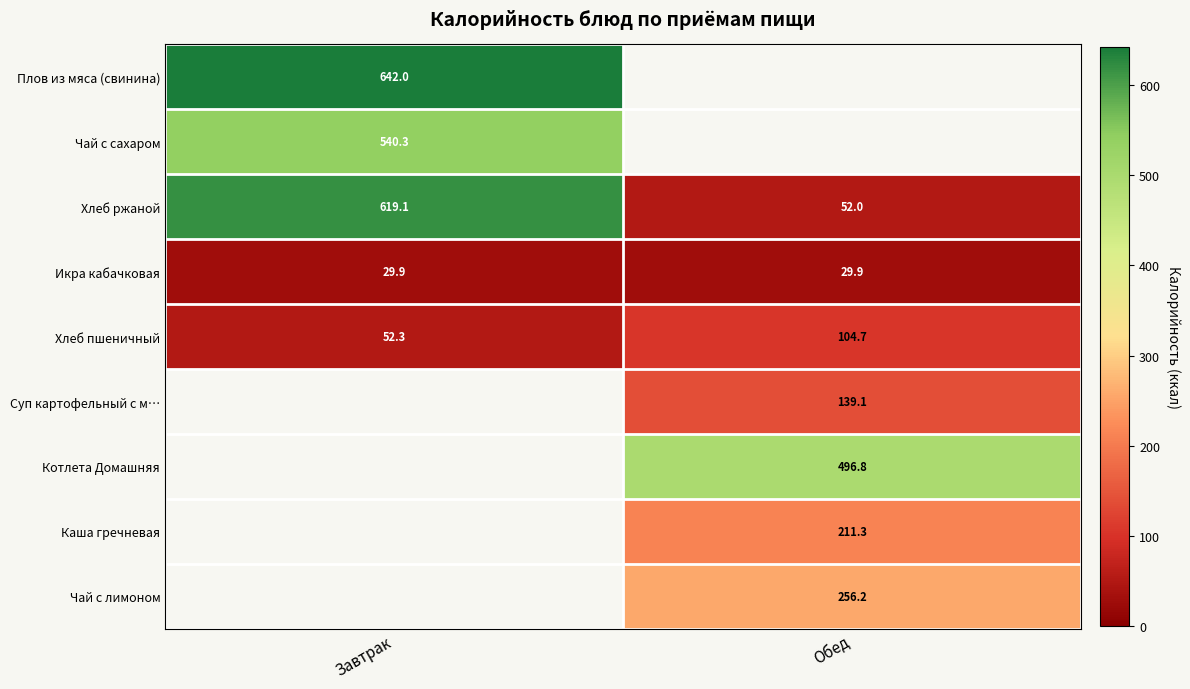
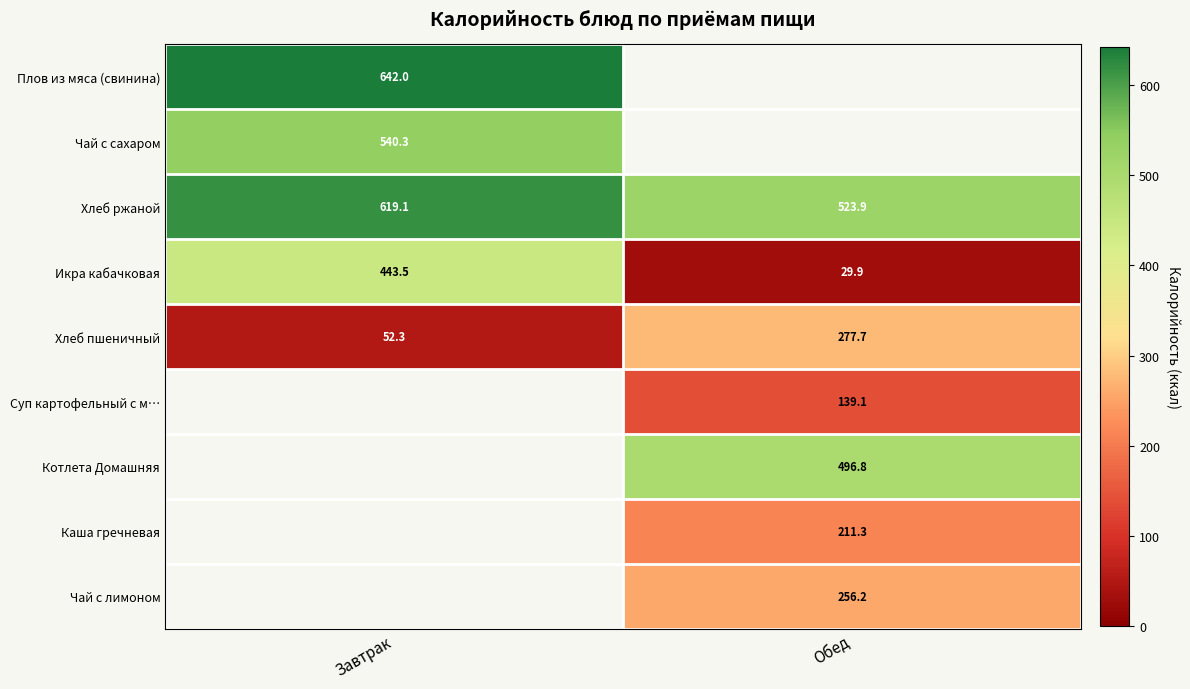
Хлеб ржаной, Обед: 52.0 -> 523.9
Икра кабачковая, Завтрак: 29.9 -> 443.5
Хлеб пшеничный, Обед: 104.7 -> 277.7
